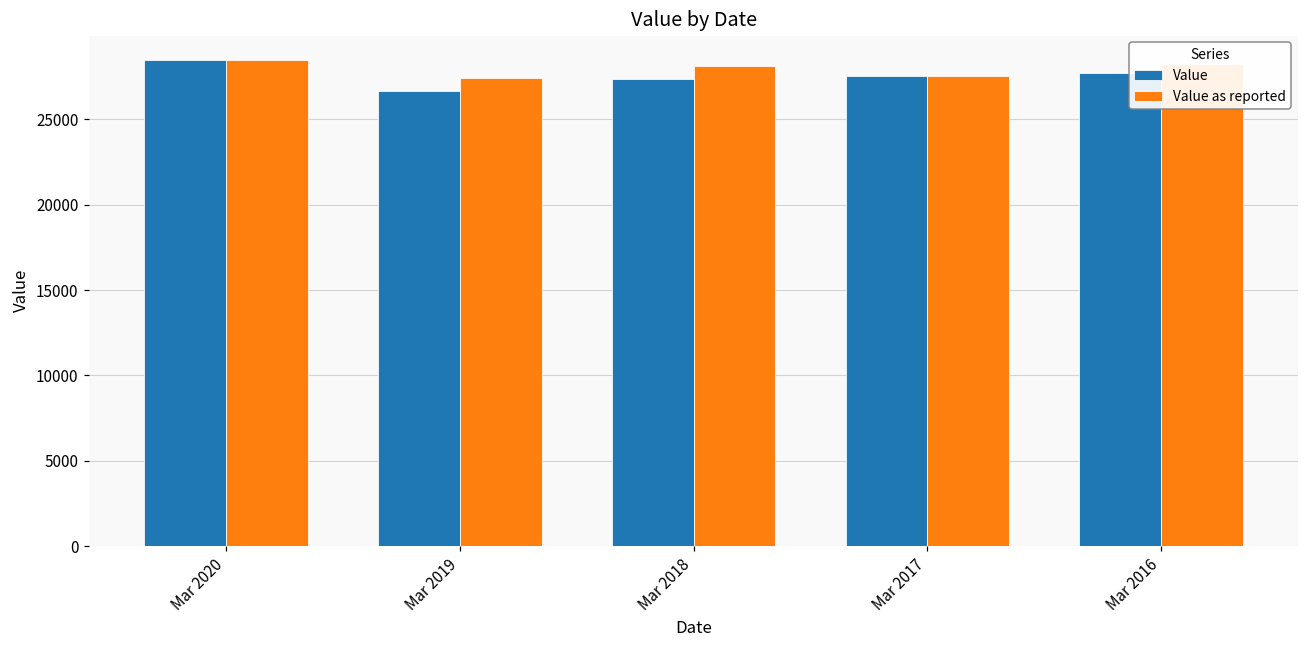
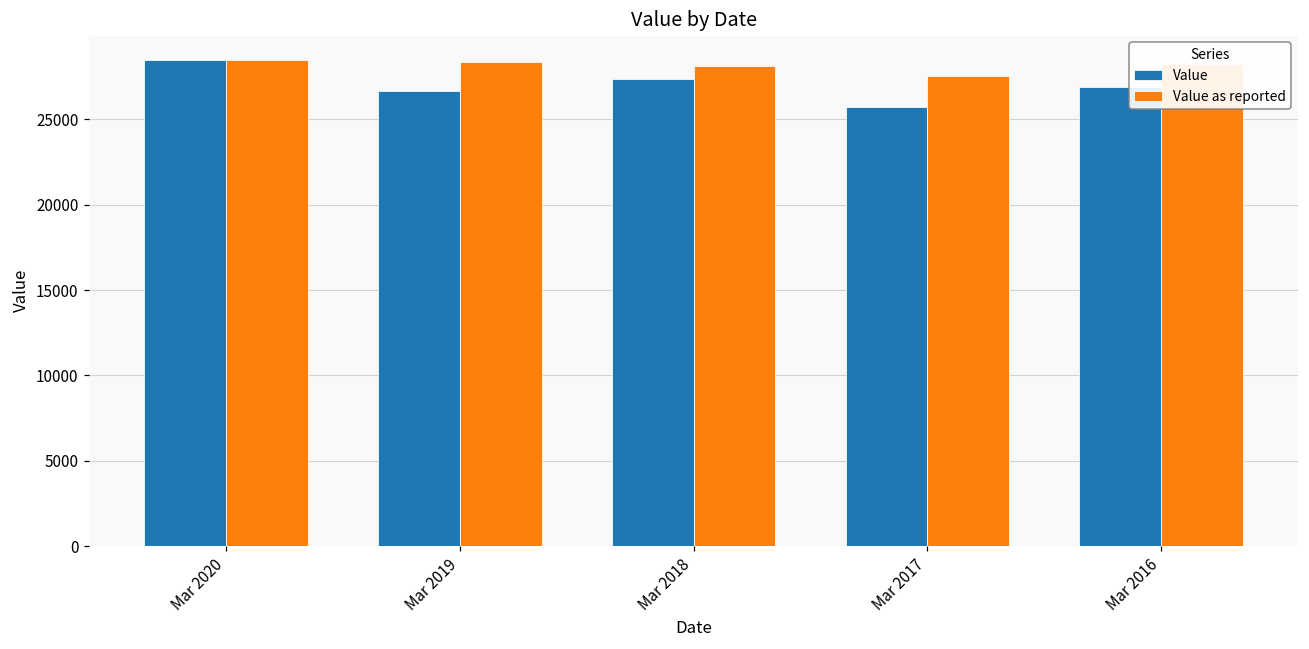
Value as reported, Mar 2019: 27400 -> 28400
Value, Mar 2017: 27500 -> 25700
Value, Mar 2016: 27700 -> 26900
